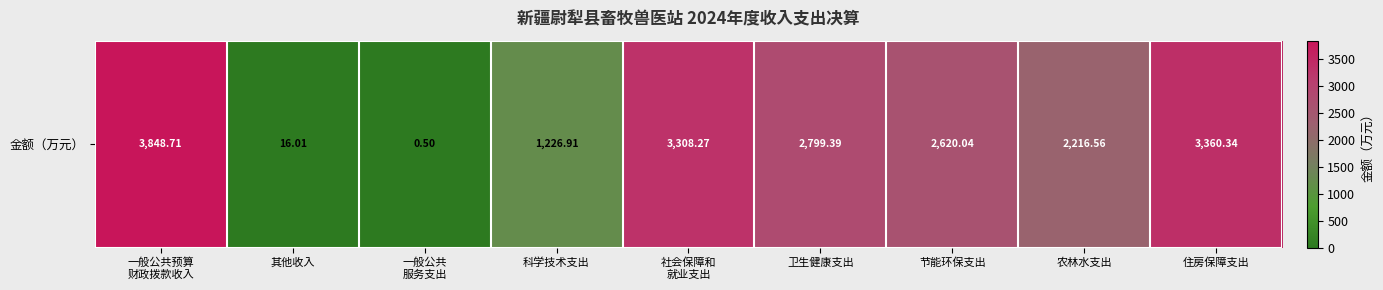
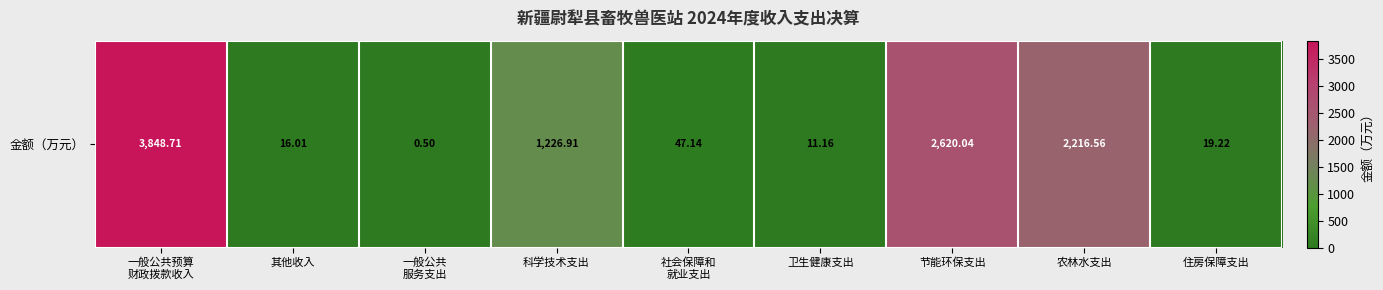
金额（万元）, 社会保障和 就业支出: 3,308.27 -> 47.14
金额（万元）, 卫生健康支出: 2,799.39 -> 11.16
金额（万元）, 住房保障支出: 3,360.34 -> 19.22
